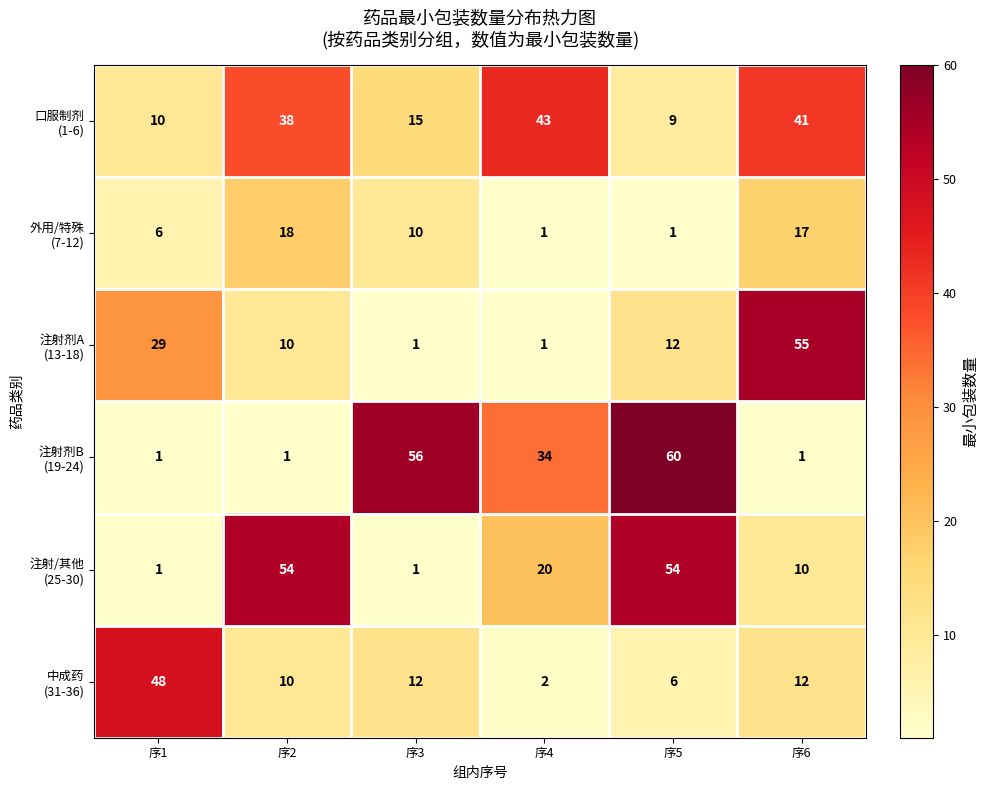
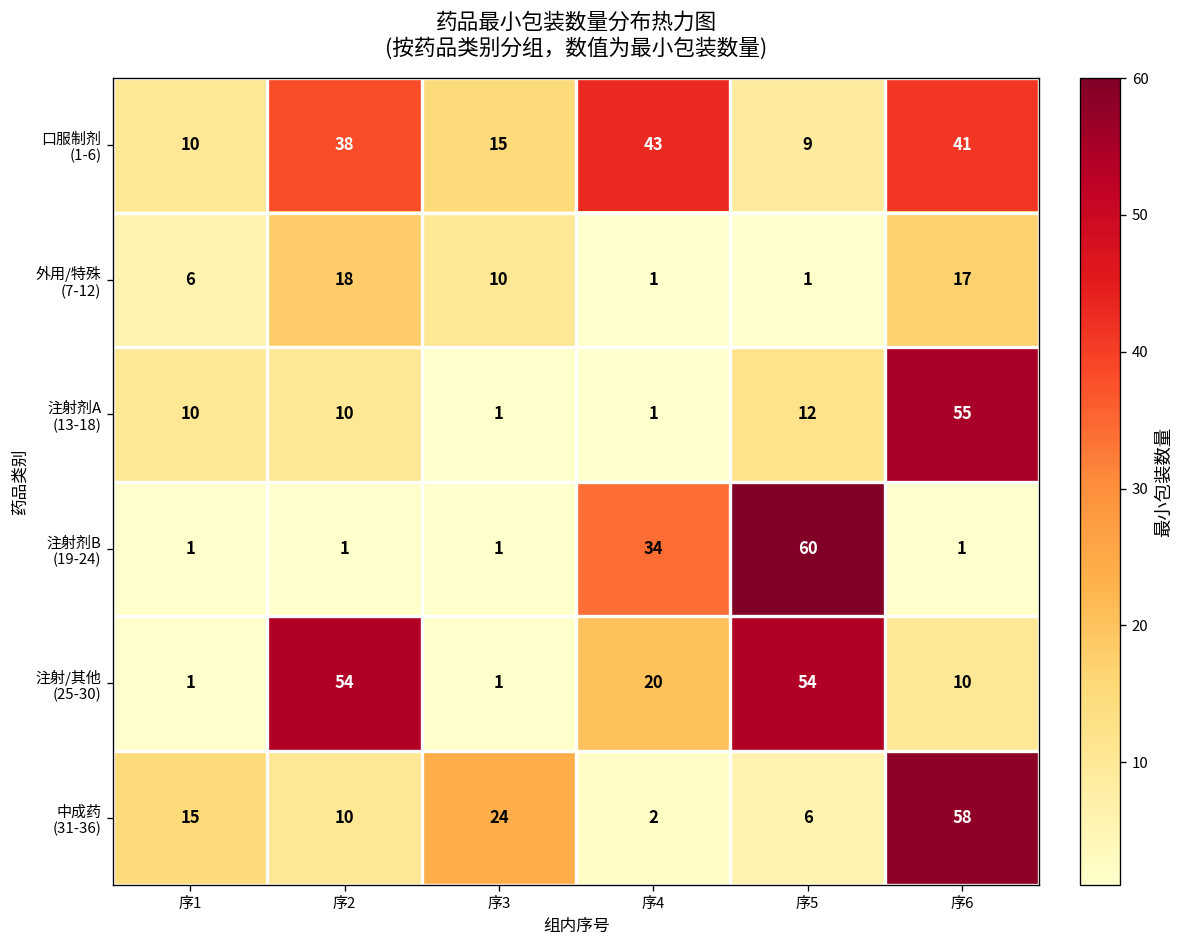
注射剂A (13-18), 序1: 29 -> 10
注射剂B (19-24), 序3: 56 -> 1
中成药 (31-36), 序1: 48 -> 15
中成药 (31-36), 序3: 12 -> 24
中成药 (31-36), 序6: 12 -> 58
